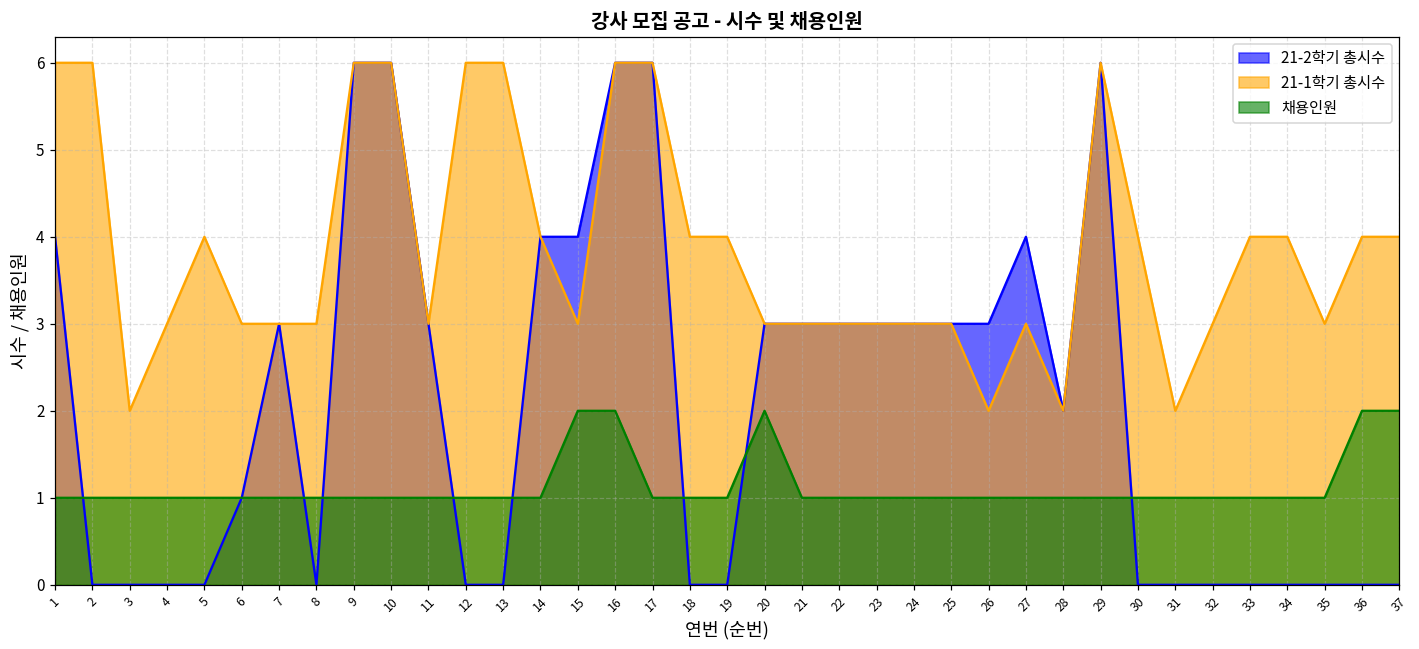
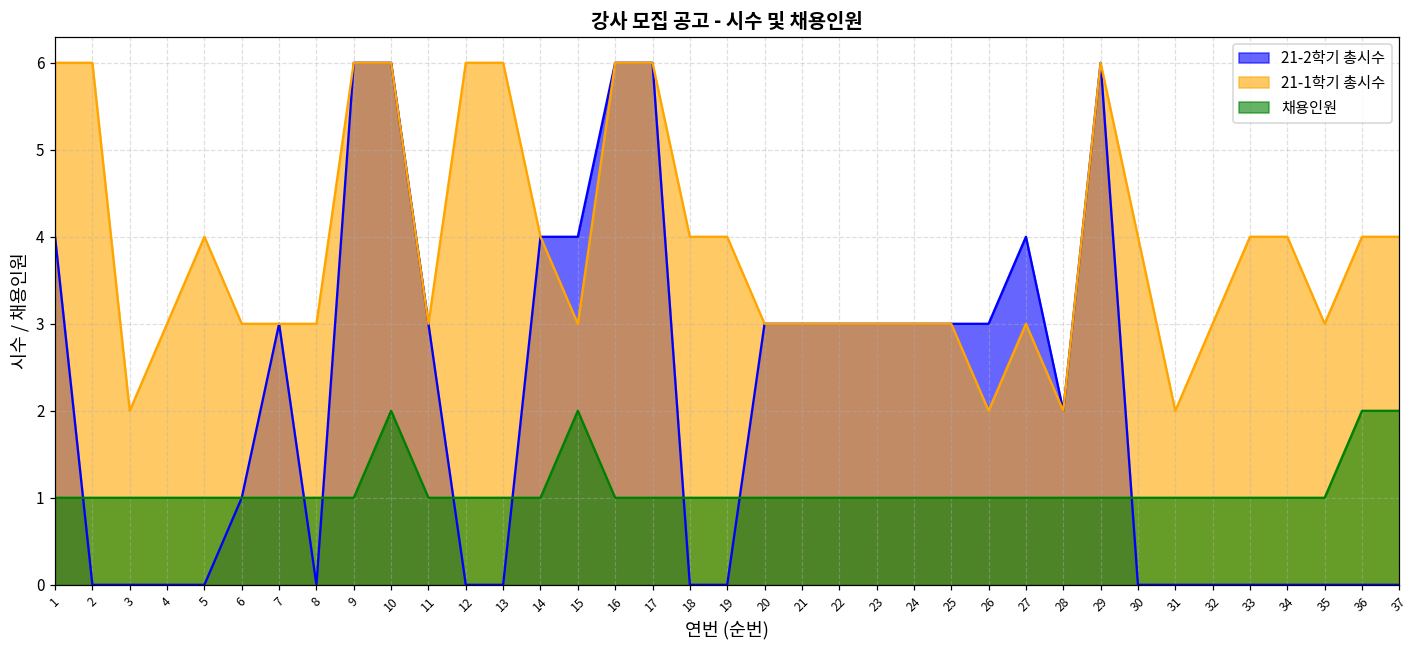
채용인원, 10: 1 -> 2
채용인원, 16: 2 -> 1
채용인원, 20: 2 -> 1
